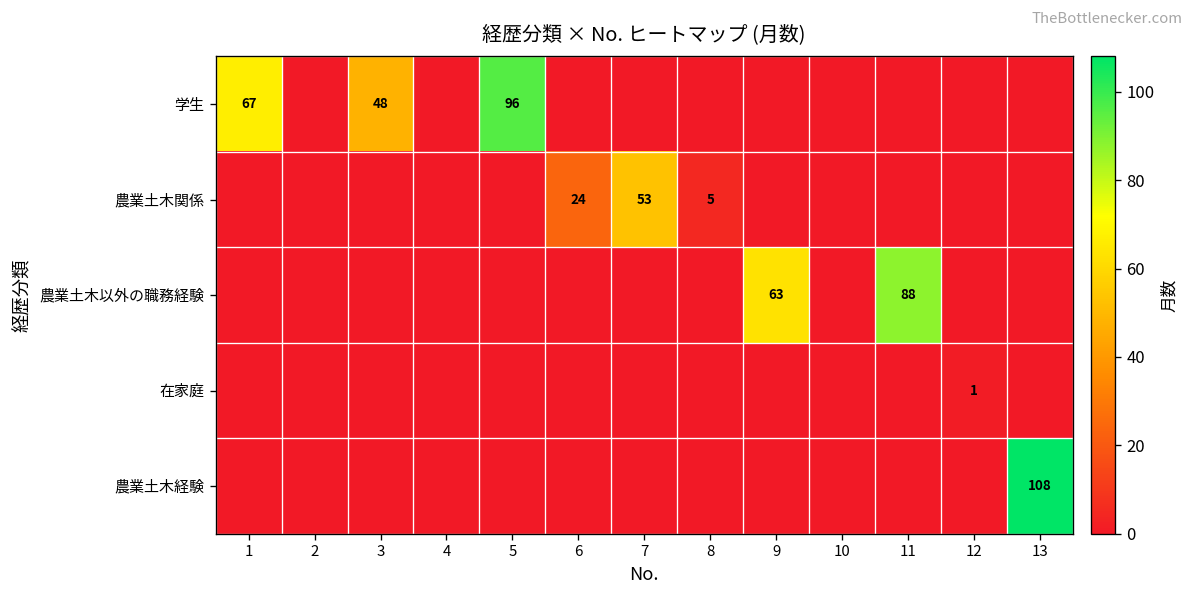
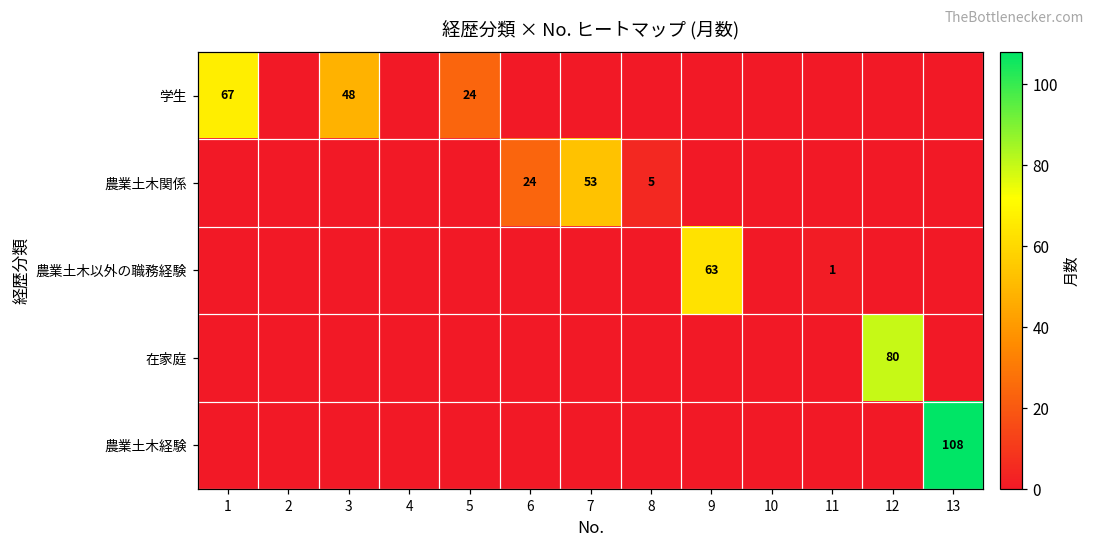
学生, 5: 96 -> 24
農業土木以外の職務経験, 11: 88 -> 1
在家庭, 12: 1 -> 80
